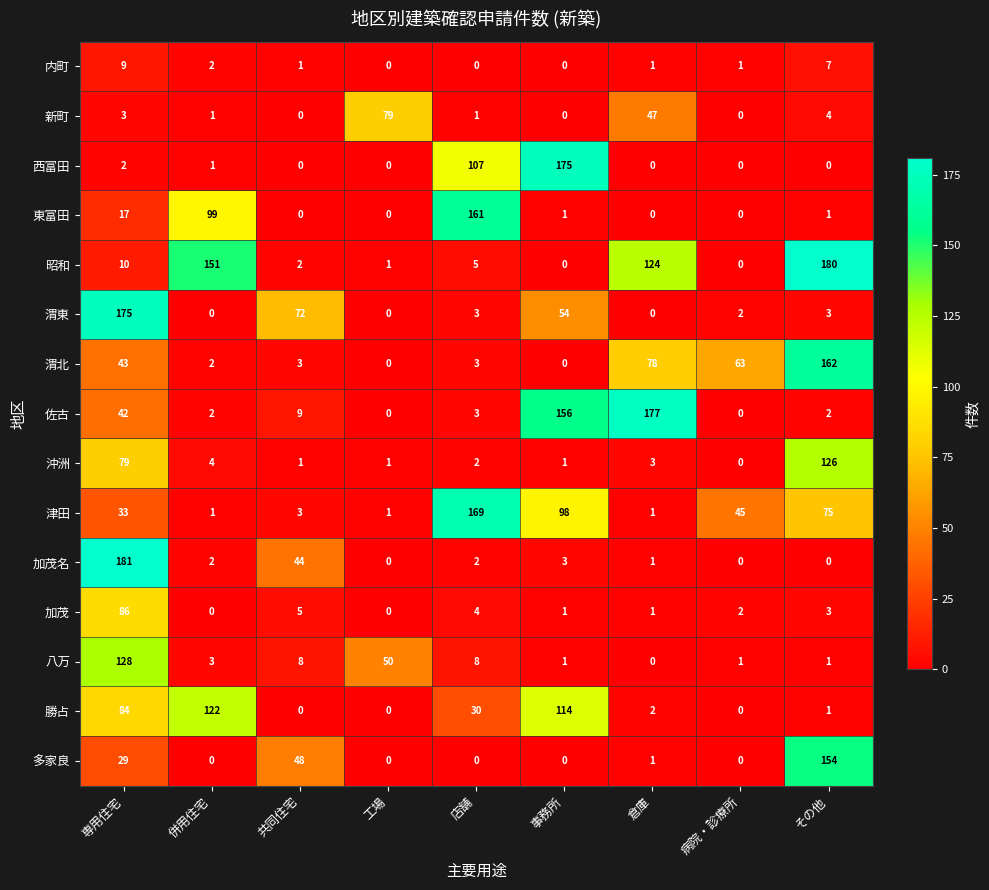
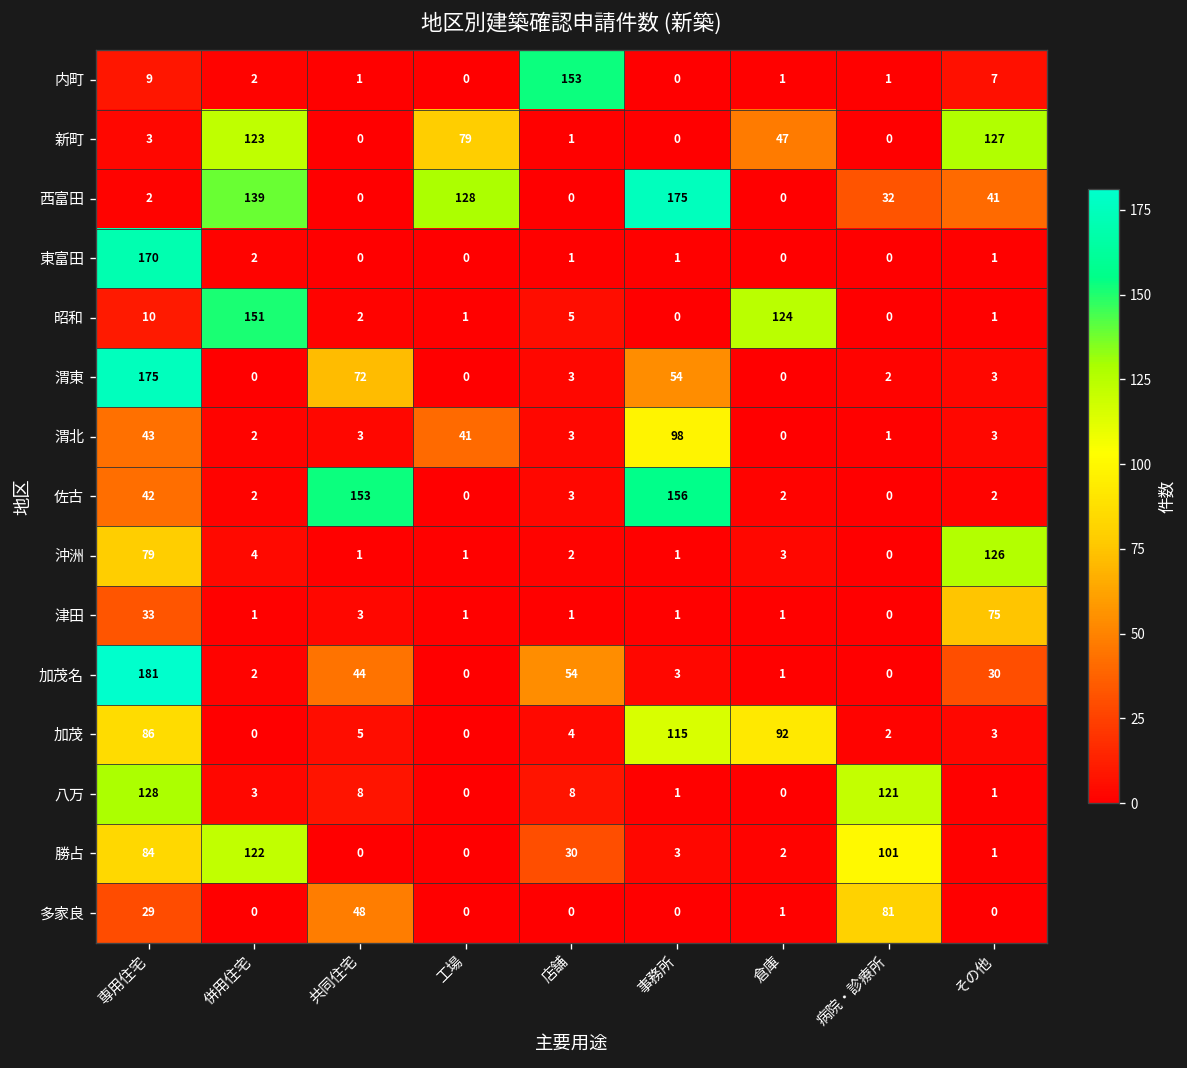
内町, 店舗: 0 -> 153
新町, 併用住宅: 1 -> 123
新町, その他: 4 -> 127
西富田, 併用住宅: 1 -> 139
西富田, 工場: 0 -> 128
西富田, 店舗: 107 -> 0
西富田, 病院・診療所: 0 -> 32
西富田, その他: 0 -> 41
東富田, 専用住宅: 17 -> 170
東富田, 併用住宅: 99 -> 2
東富田, 店舗: 161 -> 1
昭和, その他: 180 -> 1
渭北, 工場: 0 -> 41
渭北, 事務所: 0 -> 98
渭北, 倉庫: 78 -> 0
渭北, 病院・診療所: 63 -> 1
渭北, その他: 162 -> 3
佐古, 共同住宅: 9 -> 153
佐古, 倉庫: 177 -> 2
津田, 店舗: 169 -> 1
津田, 事務所: 98 -> 1
津田, 病院・診療所: 45 -> 0
加茂名, 店舗: 2 -> 54
加茂名, その他: 0 -> 30
加茂, 事務所: 1 -> 115
加茂, 倉庫: 1 -> 92
八万, 工場: 50 -> 0
八万, 病院・診療所: 1 -> 121
勝占, 事務所: 114 -> 3
勝占, 病院・診療所: 0 -> 101
多家良, 病院・診療所: 0 -> 81
多家良, その他: 154 -> 0
